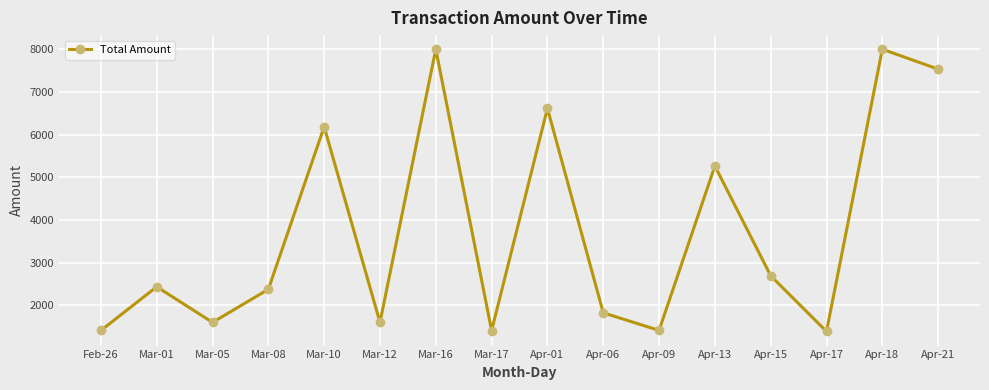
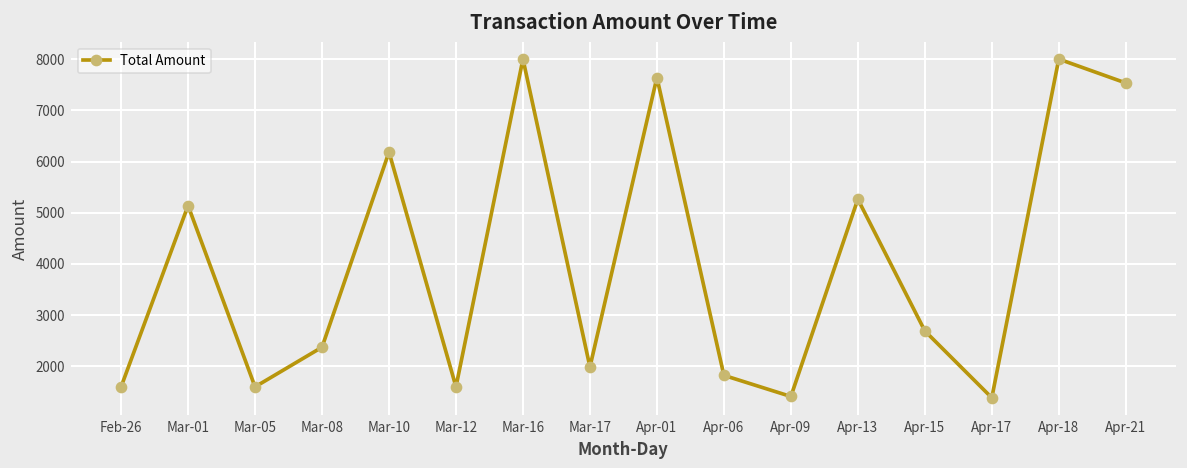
Feb-26: 1400 -> 1600
Mar-01: 2400 -> 5100
Mar-17: 1400 -> 2000
Apr-01: 6600 -> 7600
